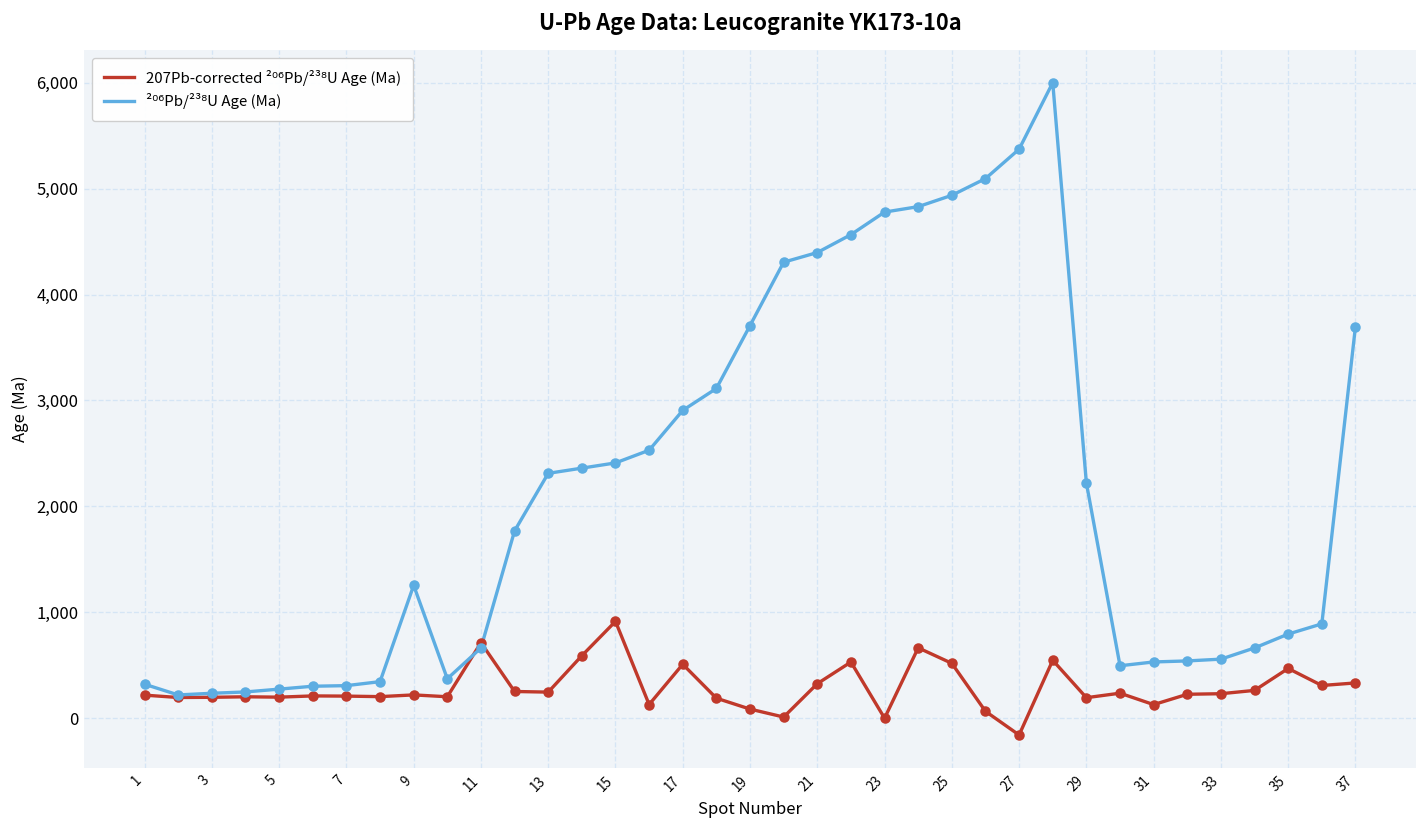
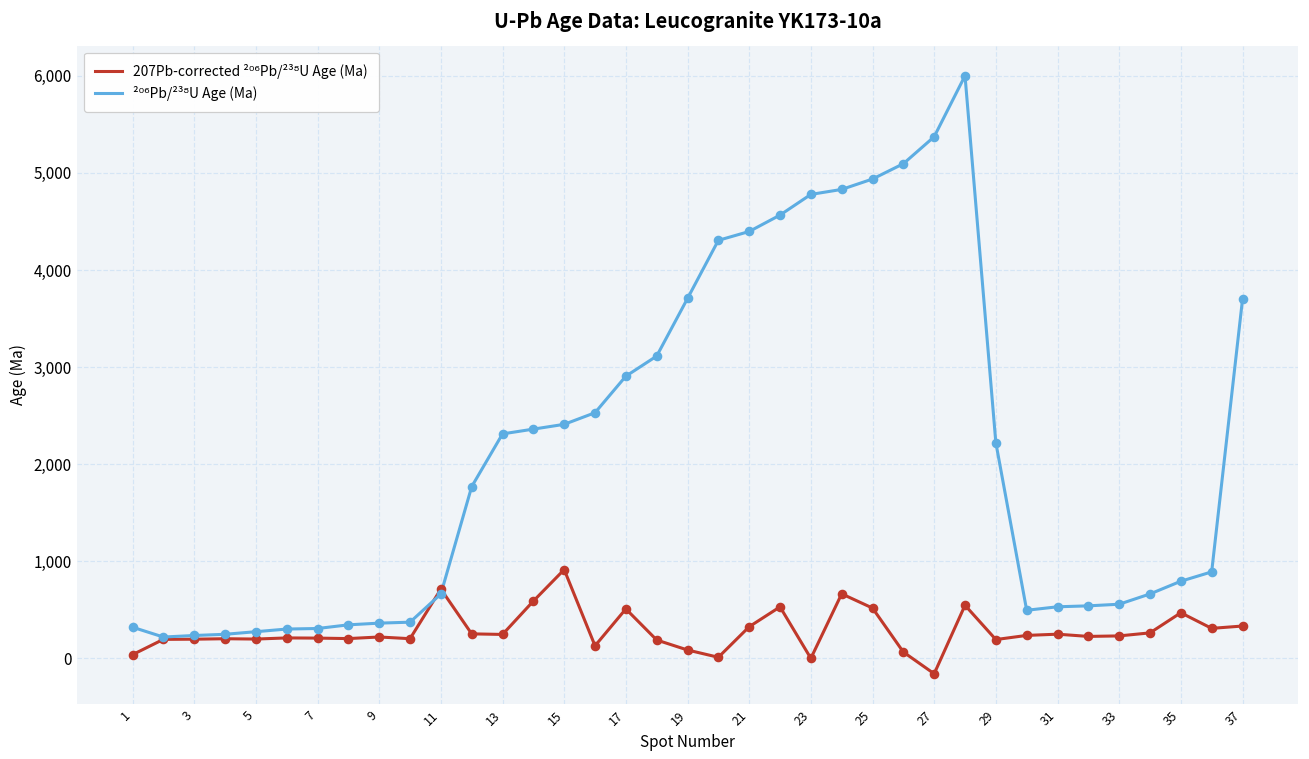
207Pb-corrected ²⁰⁶Pb/²³⁸U Age (Ma), 1: 200 -> 0
²⁰⁶Pb/²³⁸U Age (Ma), 9: 1,300 -> 400
207Pb-corrected ²⁰⁶Pb/²³⁸U Age (Ma), 31: 100 -> 200
